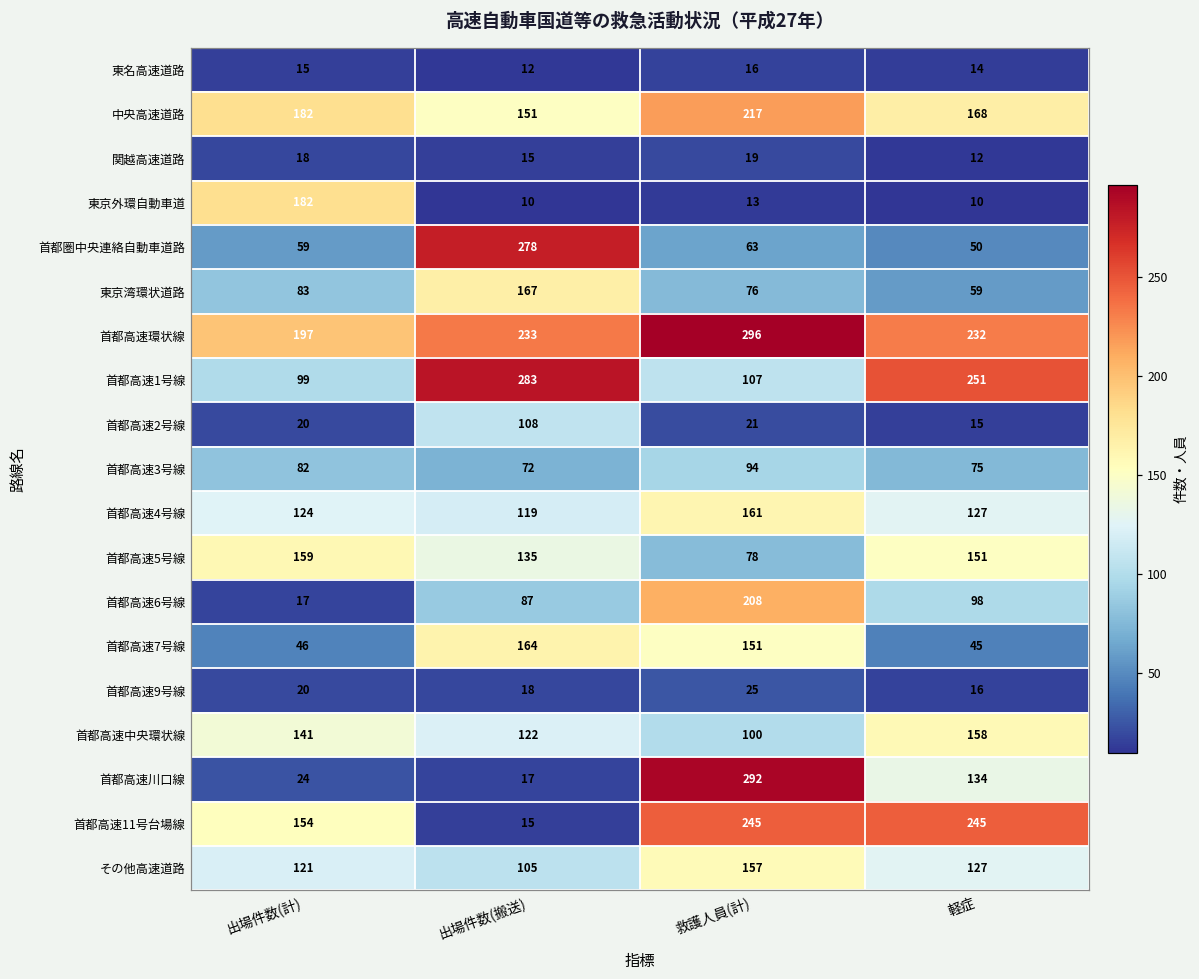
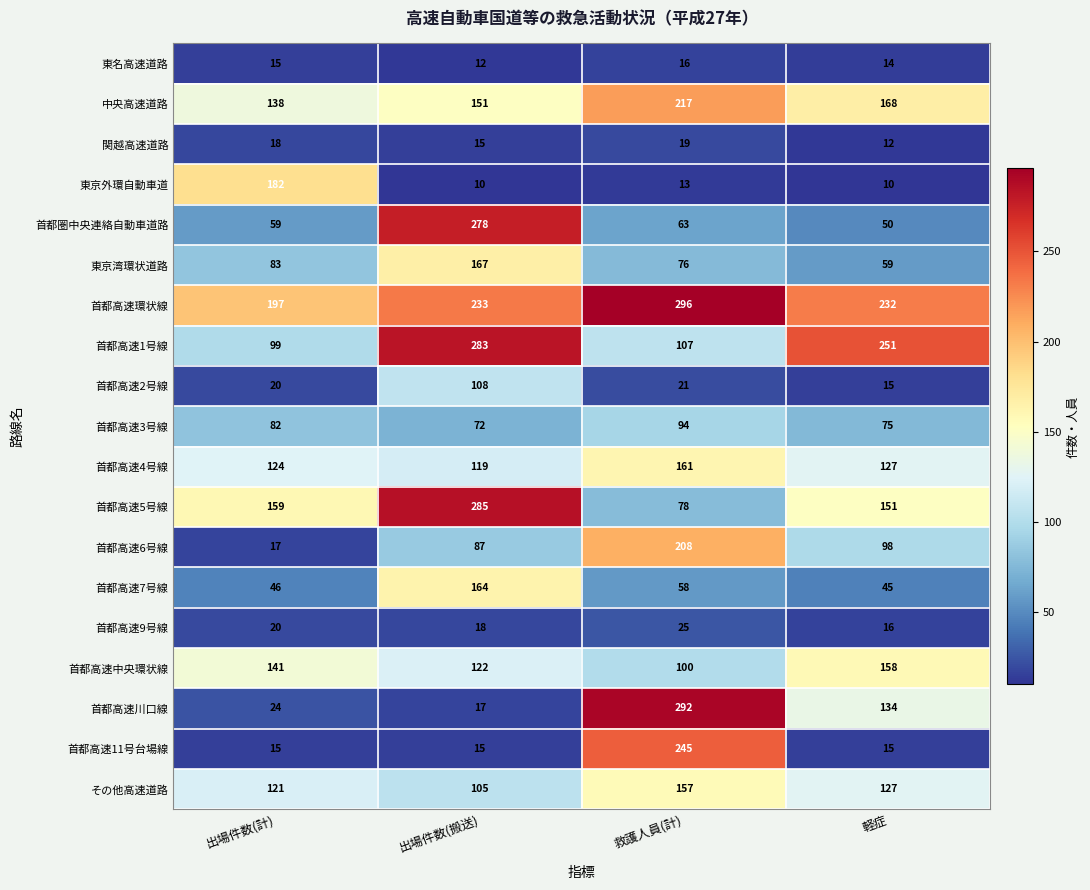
中央高速道路, 出場件数(計): 182 -> 138
首都高速5号線, 出場件数(搬送): 135 -> 285
首都高速7号線, 救護人員(計): 151 -> 58
首都高速11号台場線, 出場件数(計): 154 -> 15
首都高速11号台場線, 軽症: 245 -> 15
